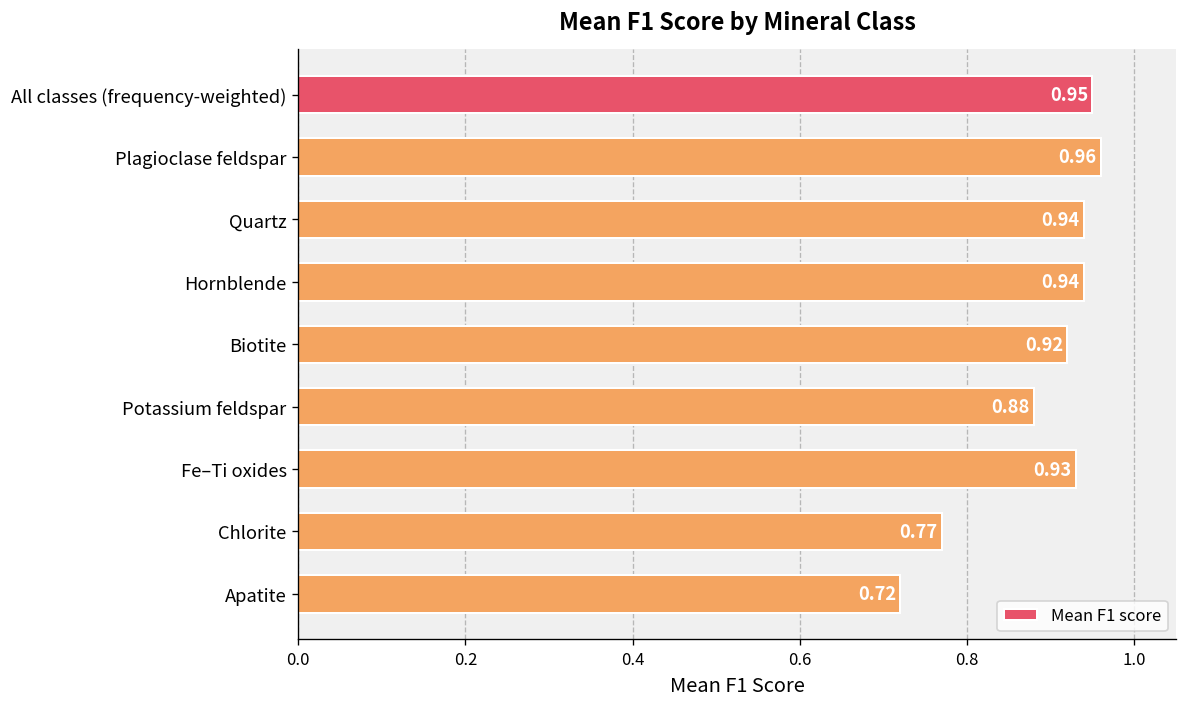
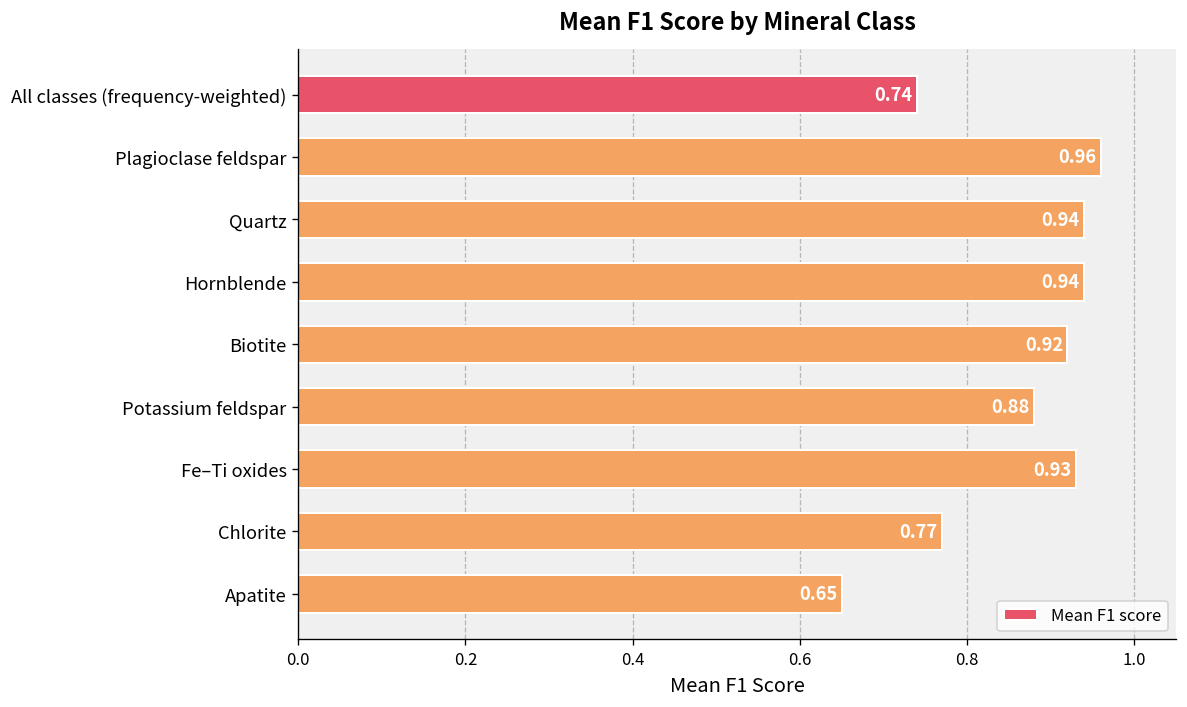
All classes (frequency-weighted): 0.95 -> 0.74
Apatite: 0.72 -> 0.65
